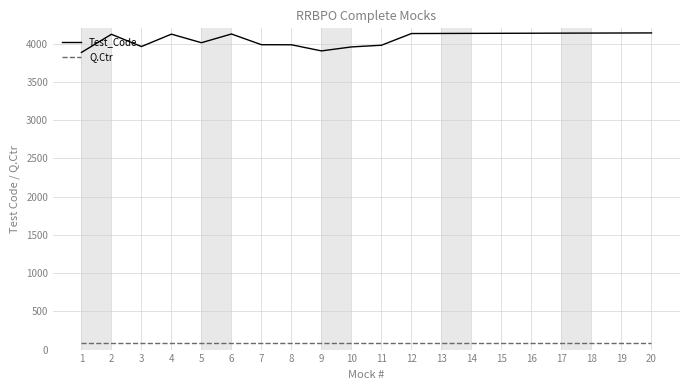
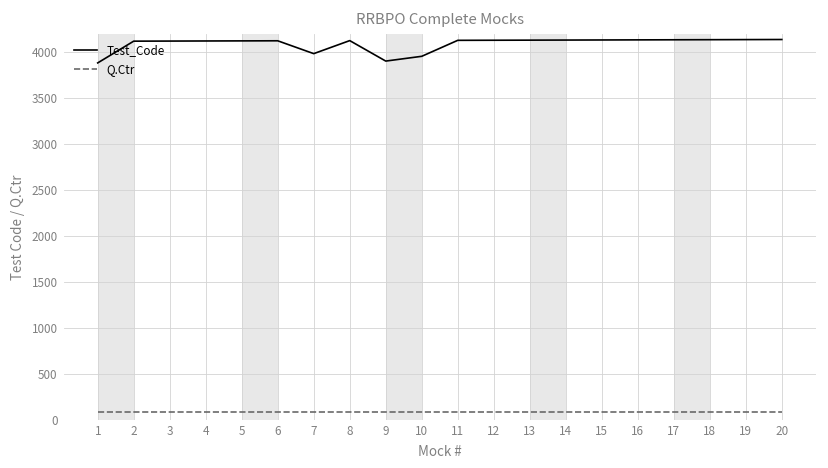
Test_Code, 3: 4000 -> 4100
Test_Code, 5: 4000 -> 4100
Test_Code, 8: 4000 -> 4100
Test_Code, 11: 4000 -> 4100
